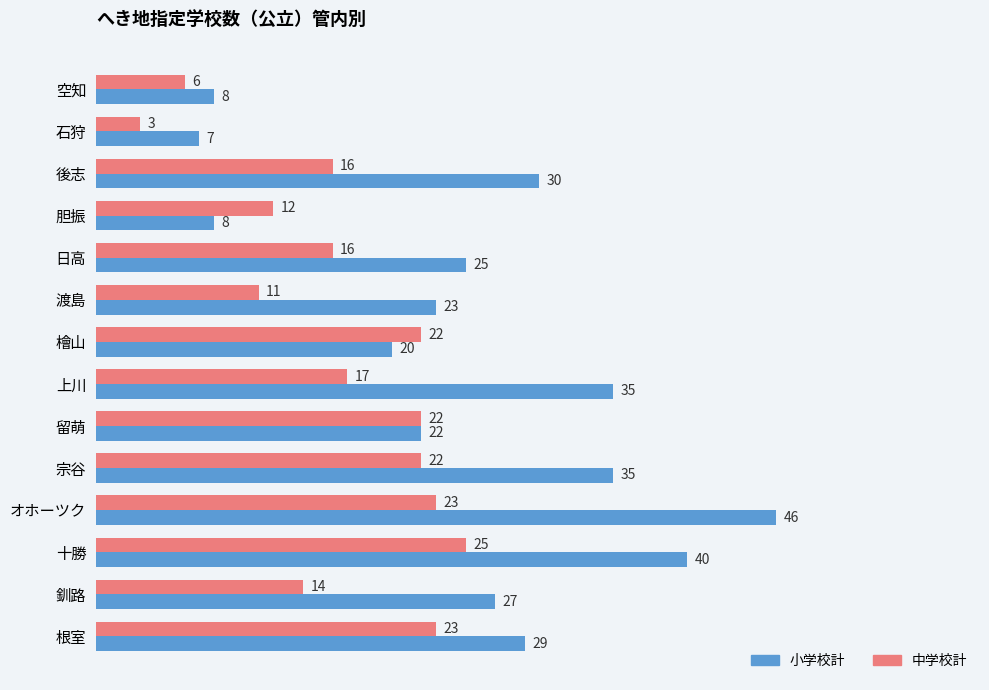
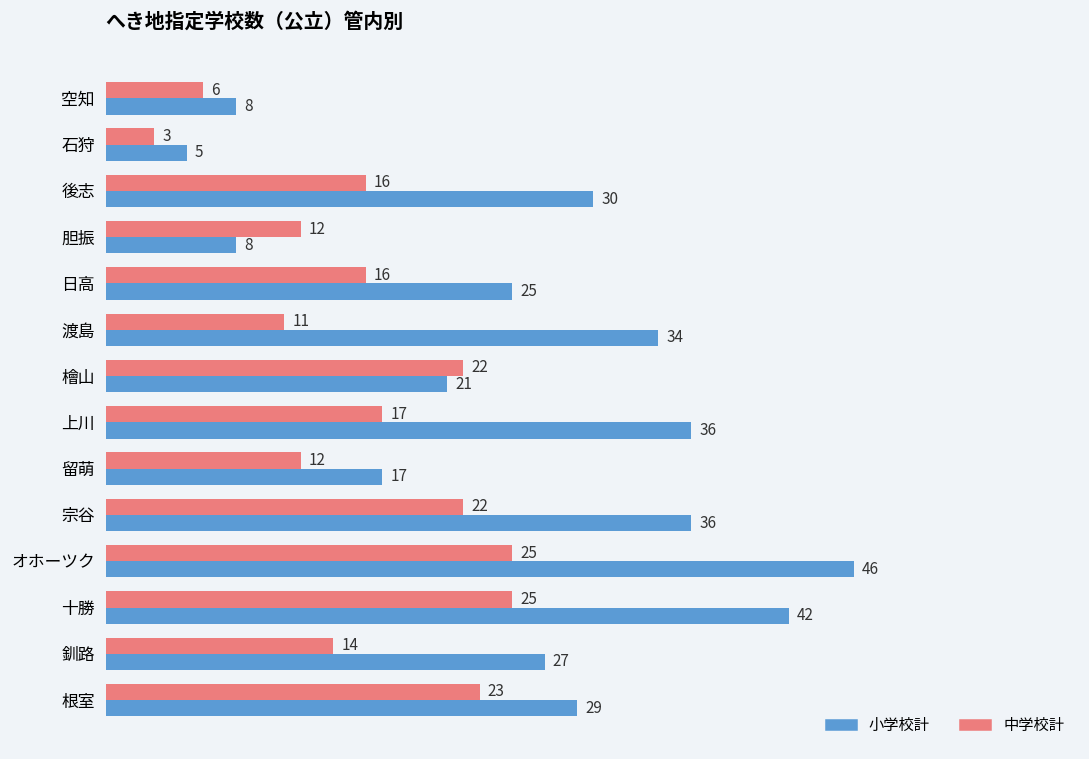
小学校計, 石狩: 7 -> 5
小学校計, 渡島: 23 -> 34
小学校計, 檜山: 20 -> 21
小学校計, 上川: 35 -> 36
中学校計, 留萌: 22 -> 12
小学校計, 留萌: 22 -> 17
小学校計, 宗谷: 35 -> 36
中学校計, オホーツク: 23 -> 25
小学校計, 十勝: 40 -> 42
